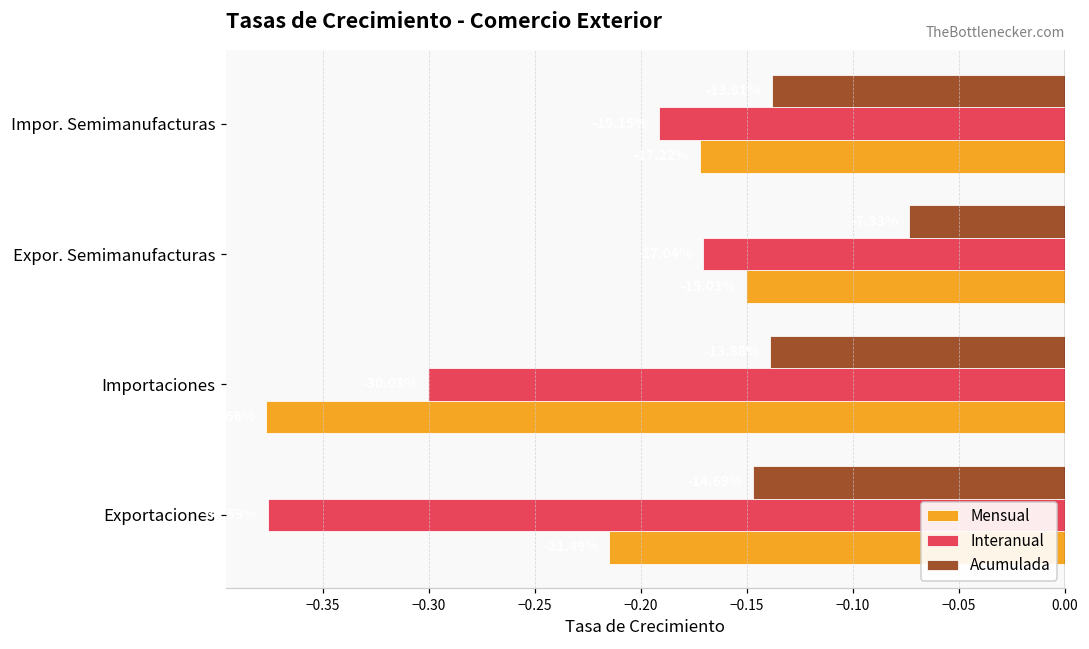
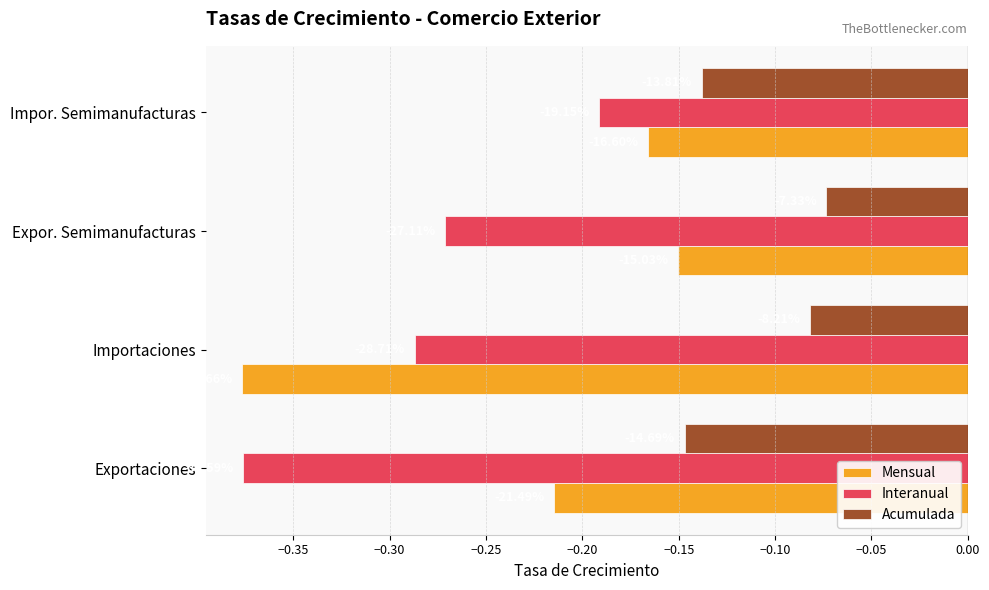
Mensual, Impor. Semimanufacturas: -0.172 -> -0.166
Interanual, Expor. Semimanufacturas: -0.170 -> -0.271
Acumulada, Importaciones: -0.139 -> -0.082
Interanual, Importaciones: -0.300 -> -0.287
